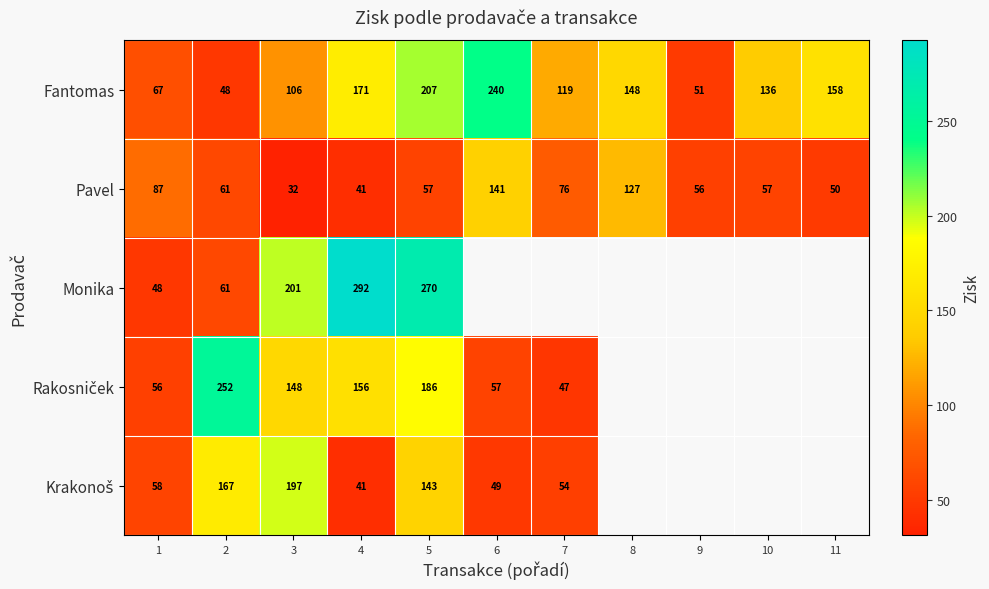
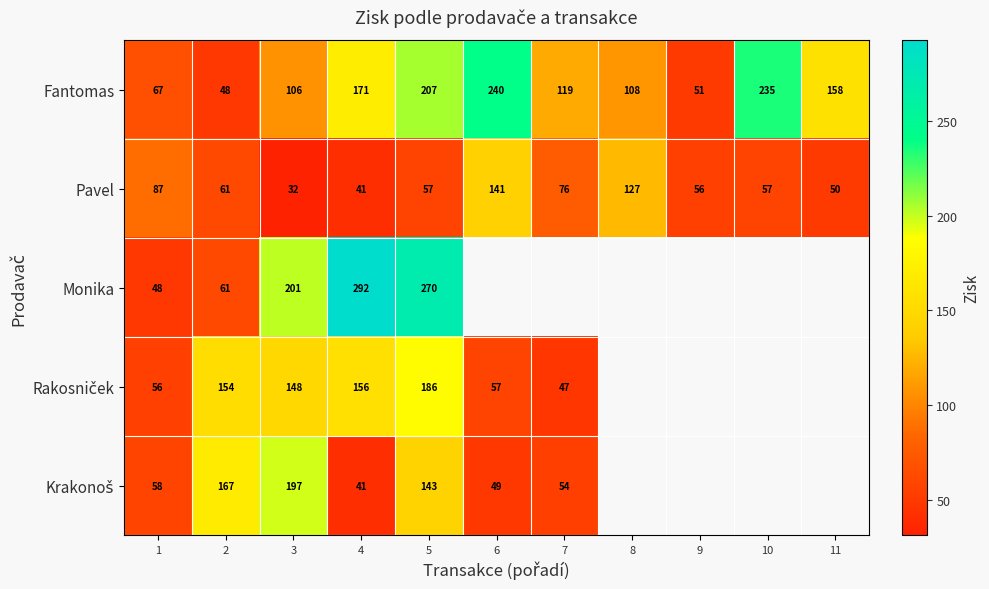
Fantomas, 8: 148 -> 108
Fantomas, 10: 136 -> 235
Rakosniček, 2: 252 -> 154
